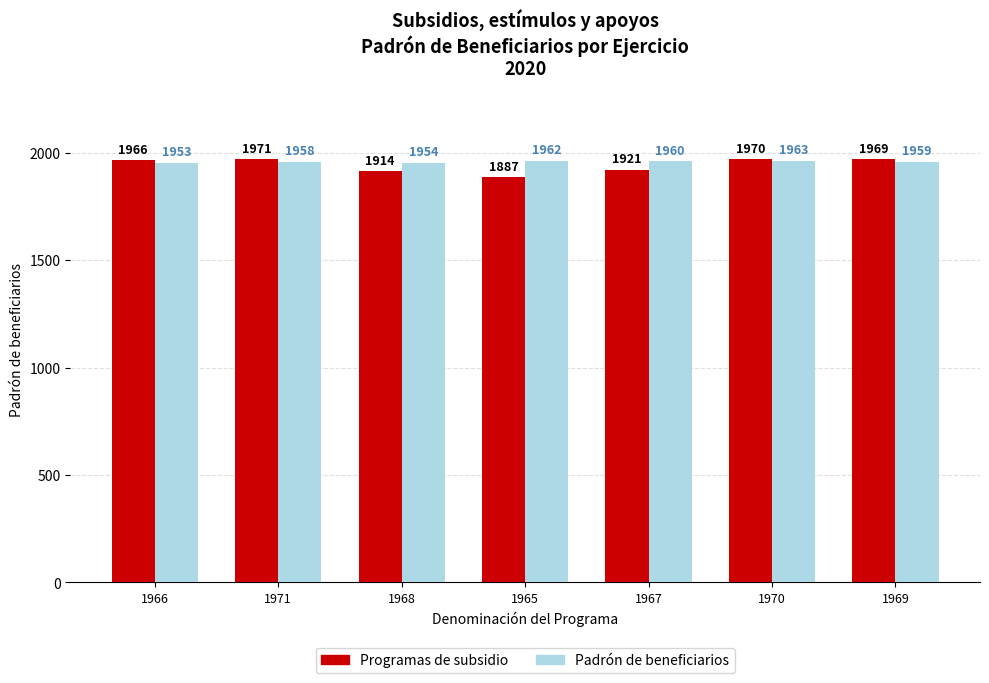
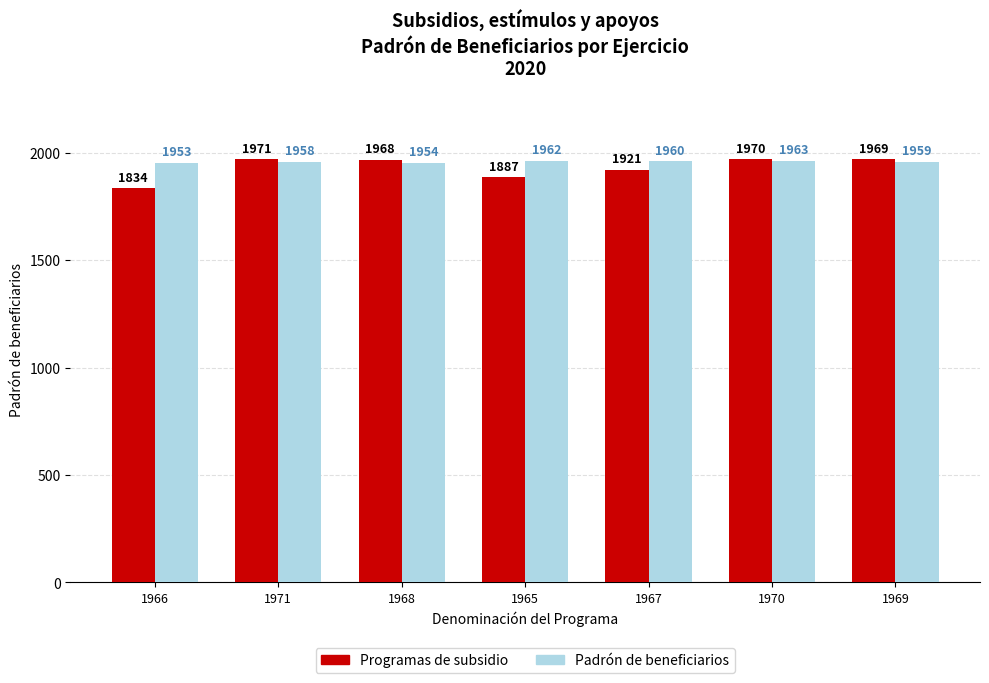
Programas de subsidio, 1966: 1966 -> 1834
Programas de subsidio, 1968: 1914 -> 1968
